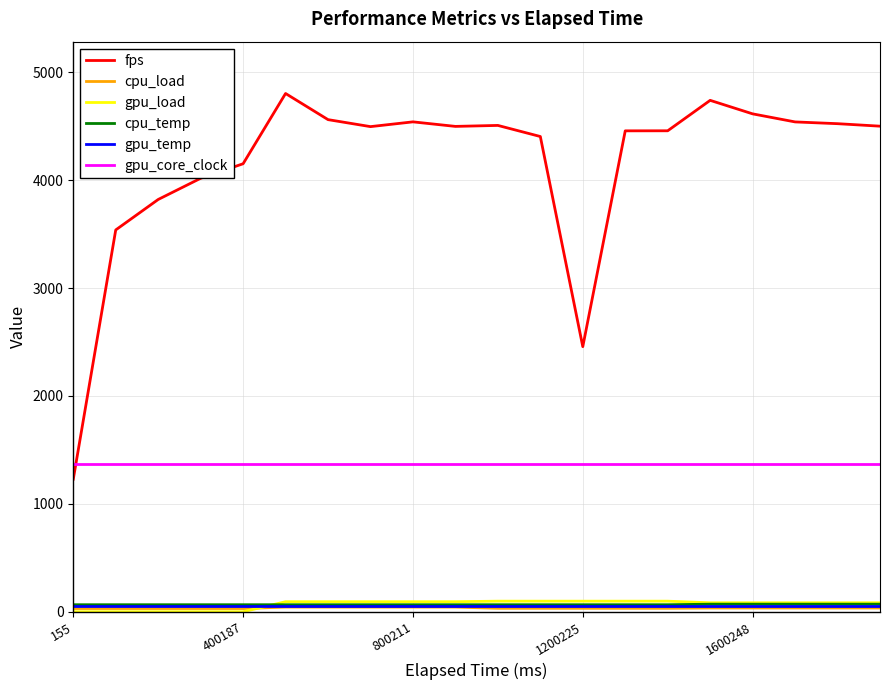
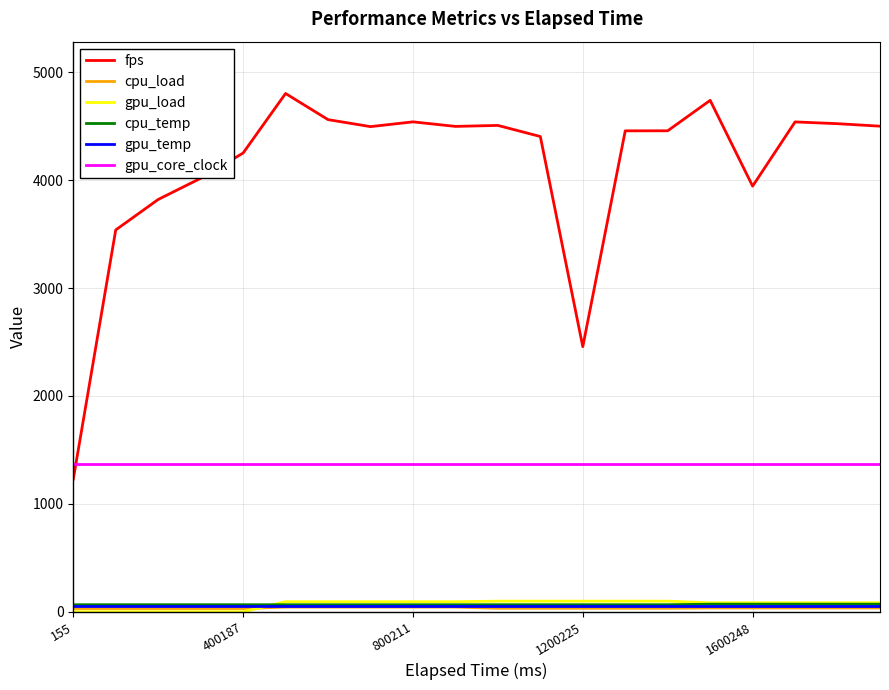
fps, 400187: 4150 -> 4250
fps, 1600248: 4610 -> 3940
